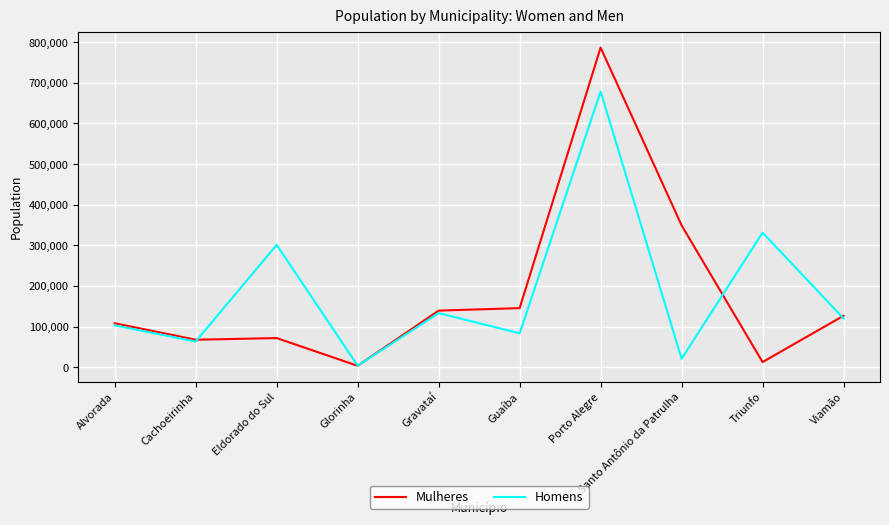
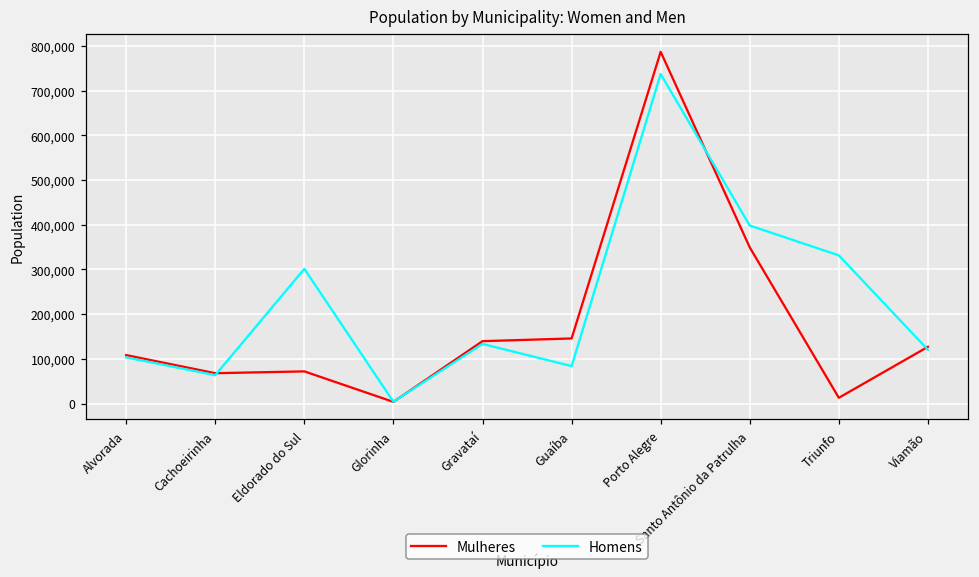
Homens, Porto Alegre: 680,000 -> 740,000
Homens, Santo Antônio da Patrulha: 20,000 -> 400,000
